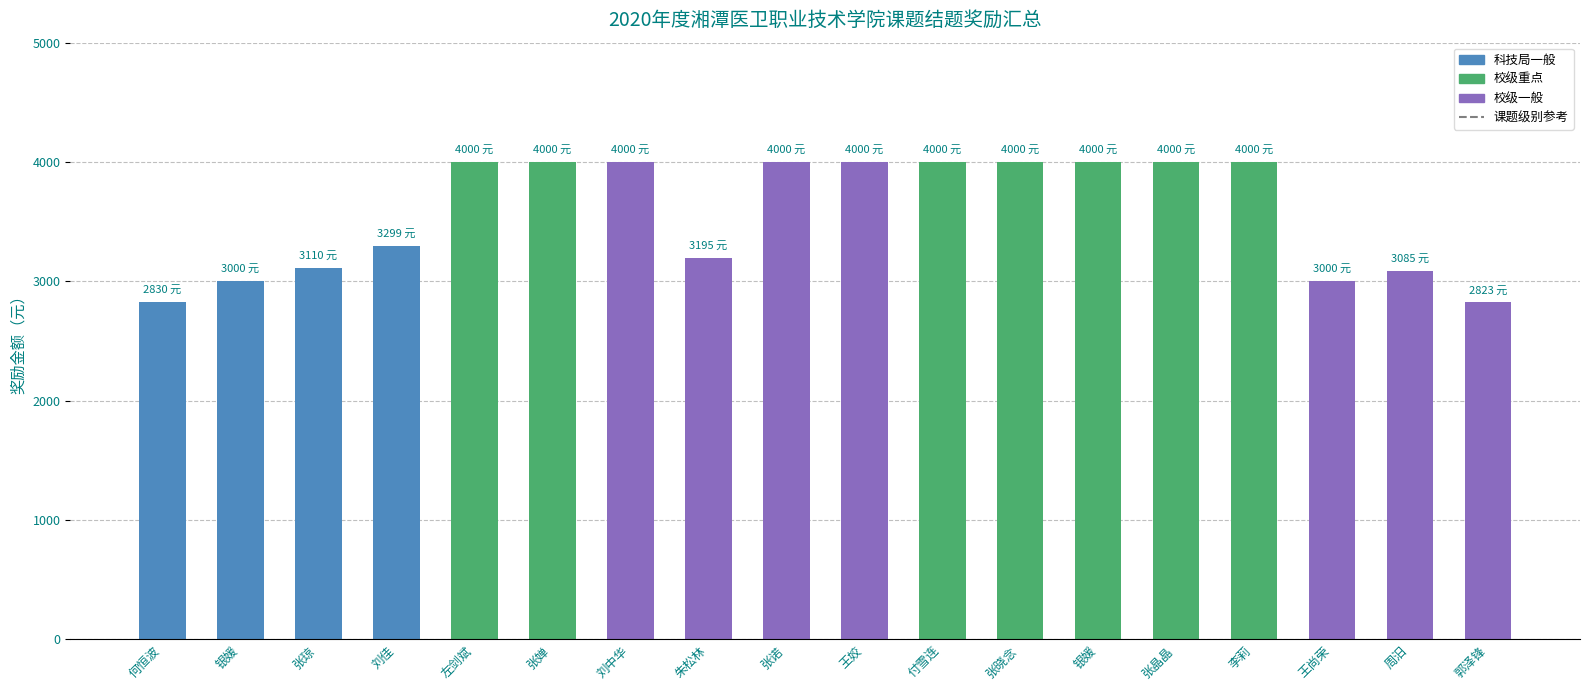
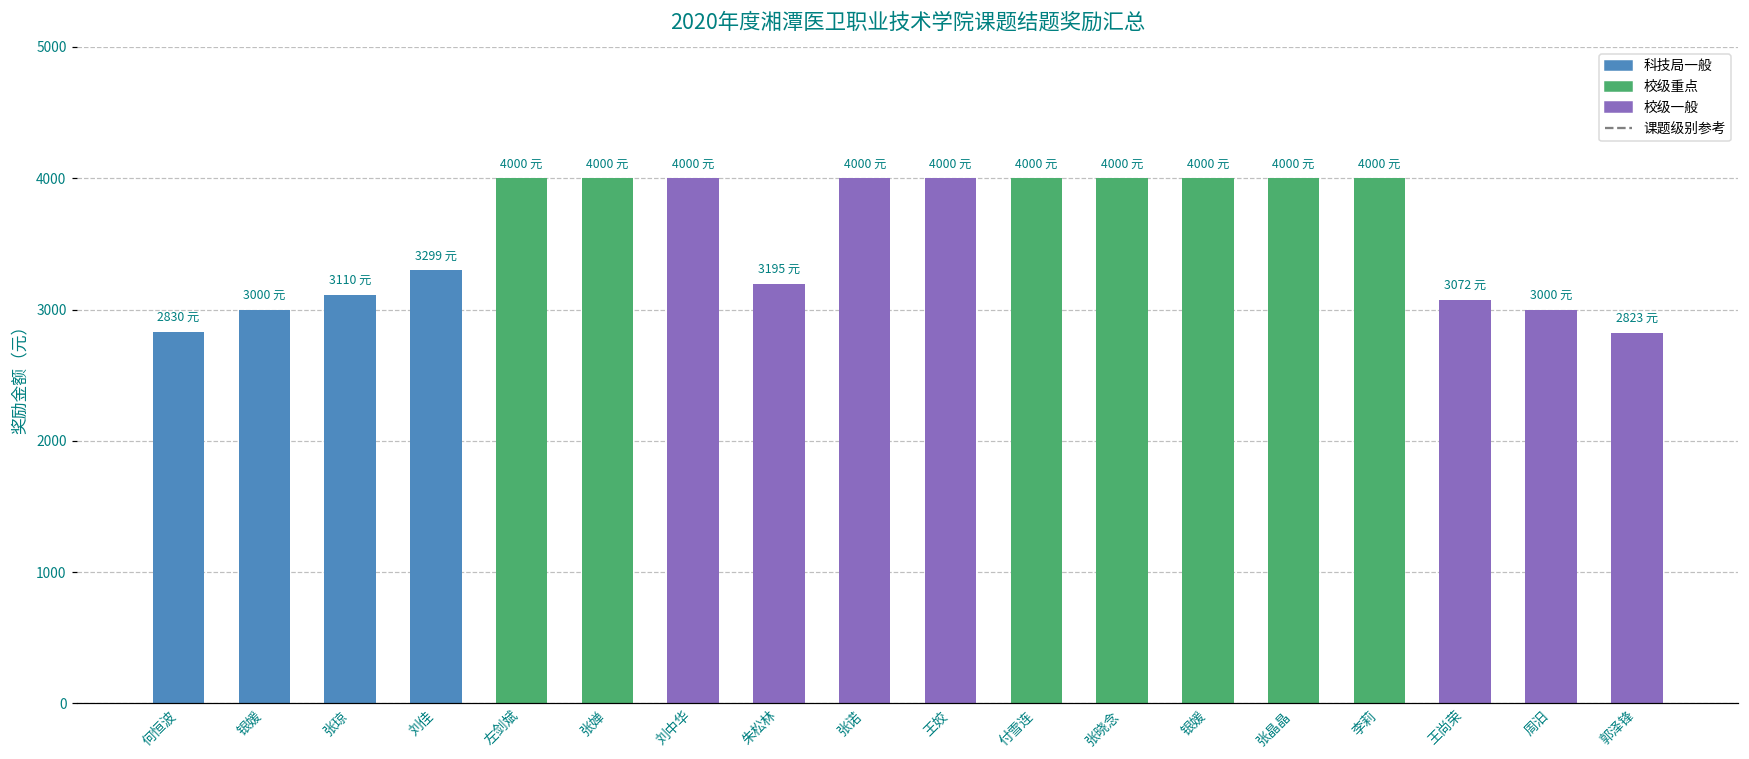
王尚荣: 3000 -> 3072
周汨: 3085 -> 3000
